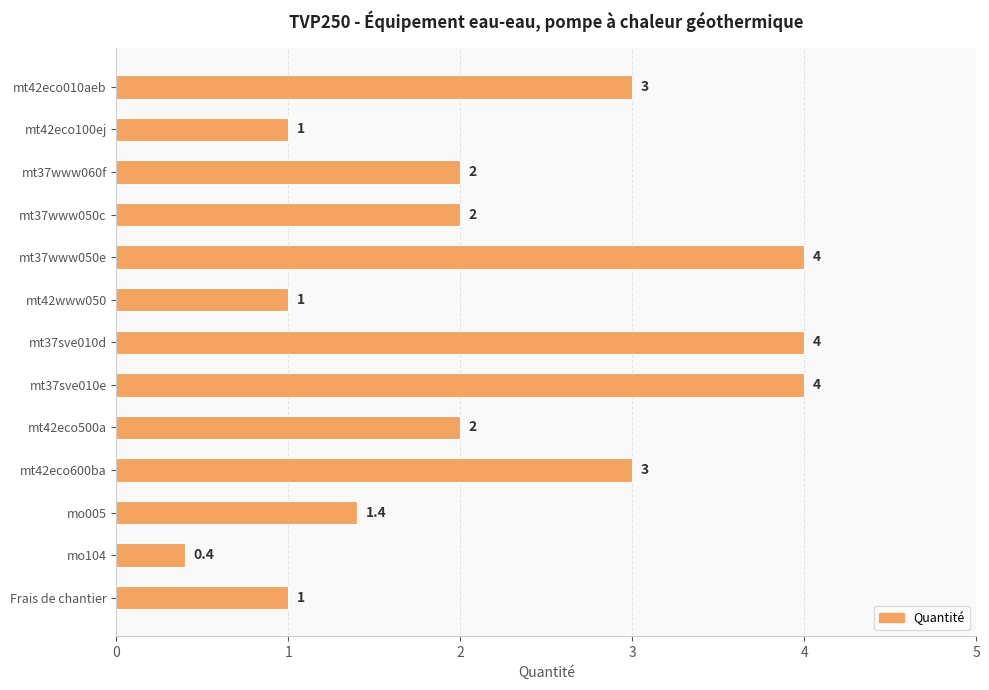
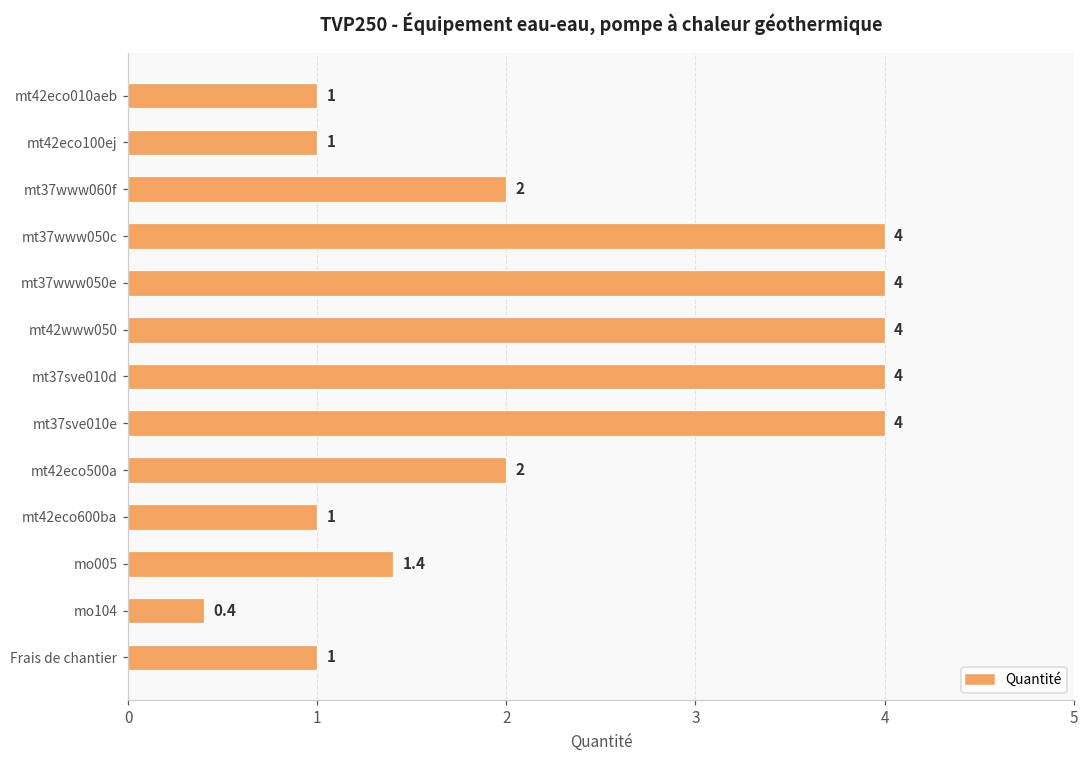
mt42eco010aeb: 3 -> 1
mt37www050c: 2 -> 4
mt42www050: 1 -> 4
mt42eco600ba: 3 -> 1
